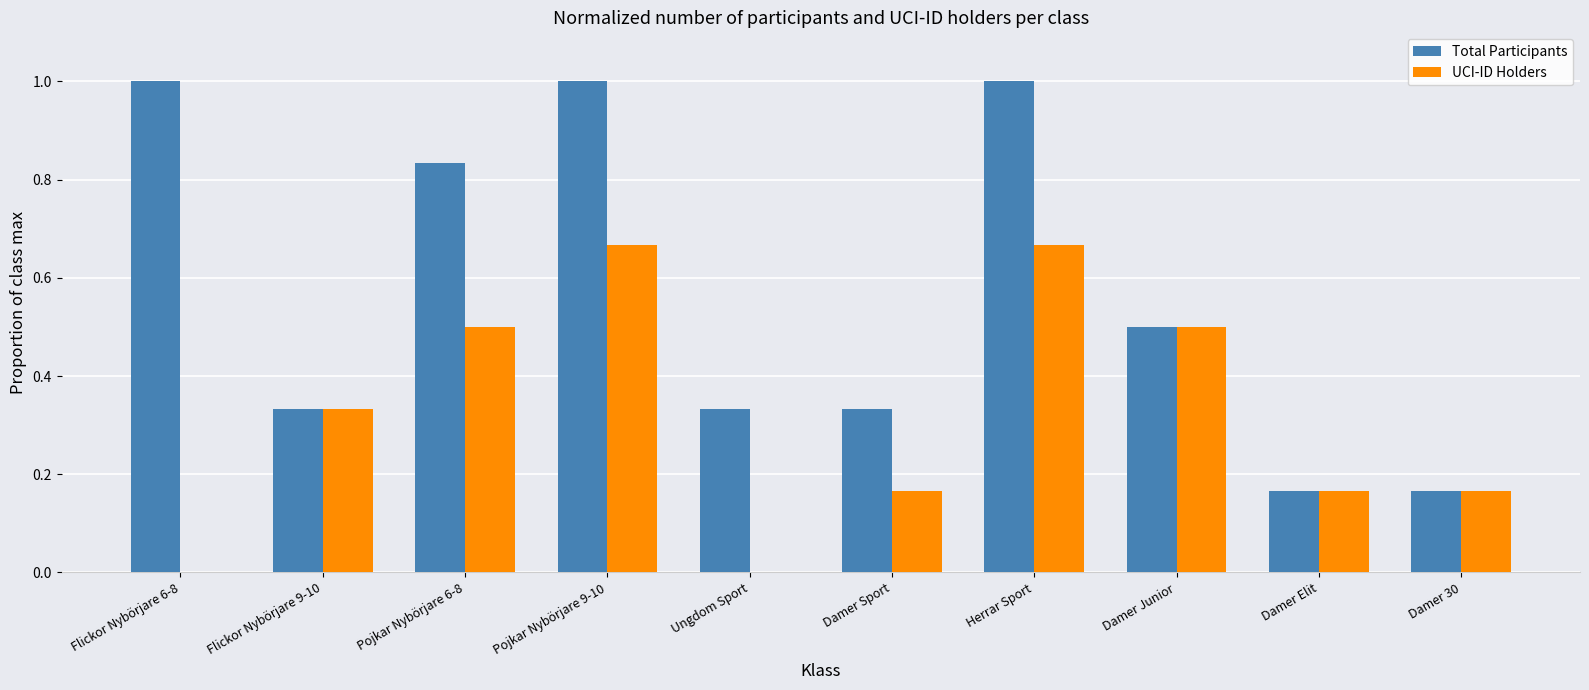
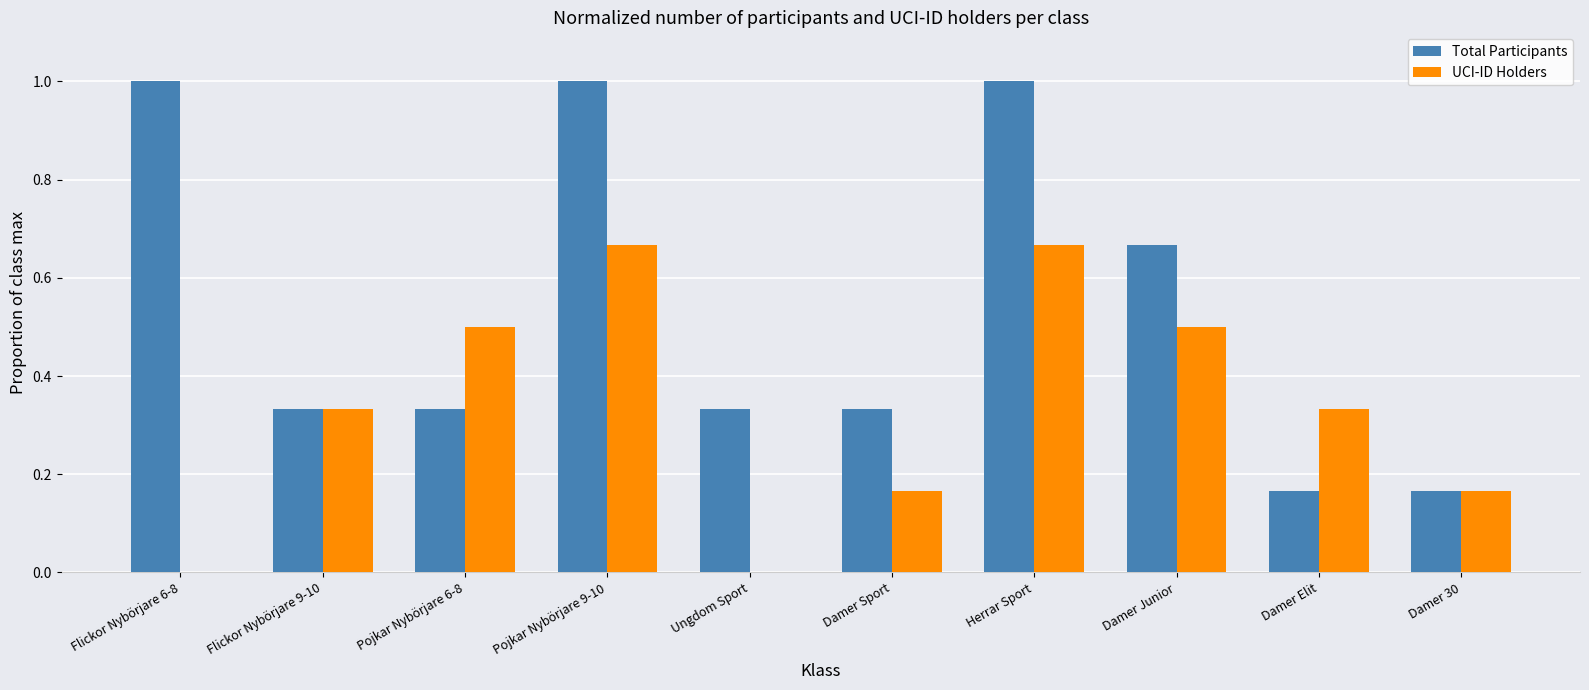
Total Participants, Pojkar Nybörjare 6-8: 0.83 -> 0.33
Total Participants, Damer Junior: 0.50 -> 0.67
UCI-ID Holders, Damer Elit: 0.17 -> 0.33
